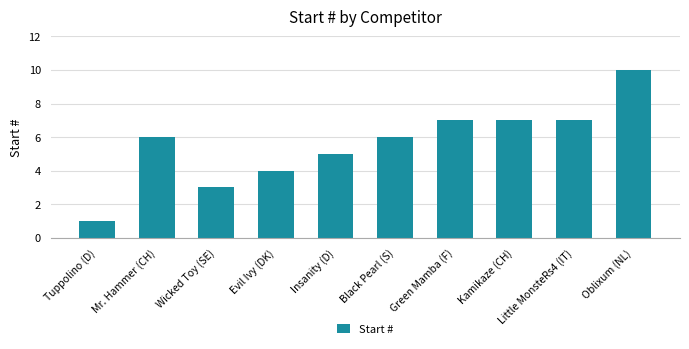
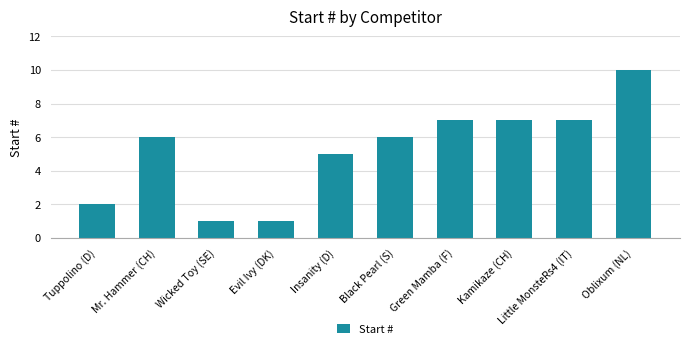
Tuppolino (D): 1 -> 2
Wicked Toy (SE): 3 -> 1
Evil Ivy (DK): 4 -> 1
